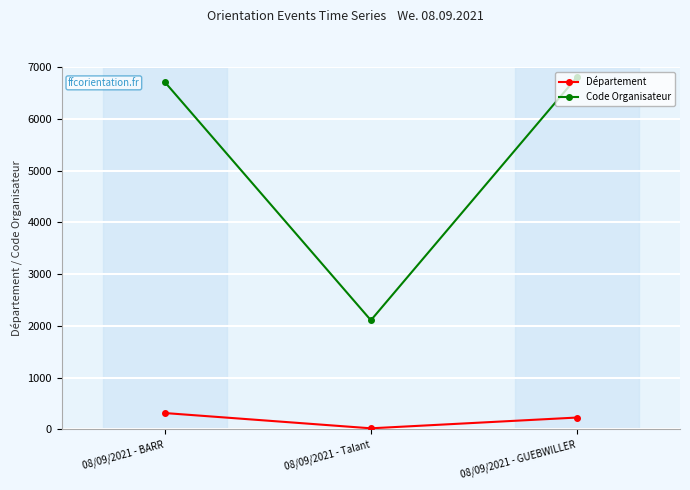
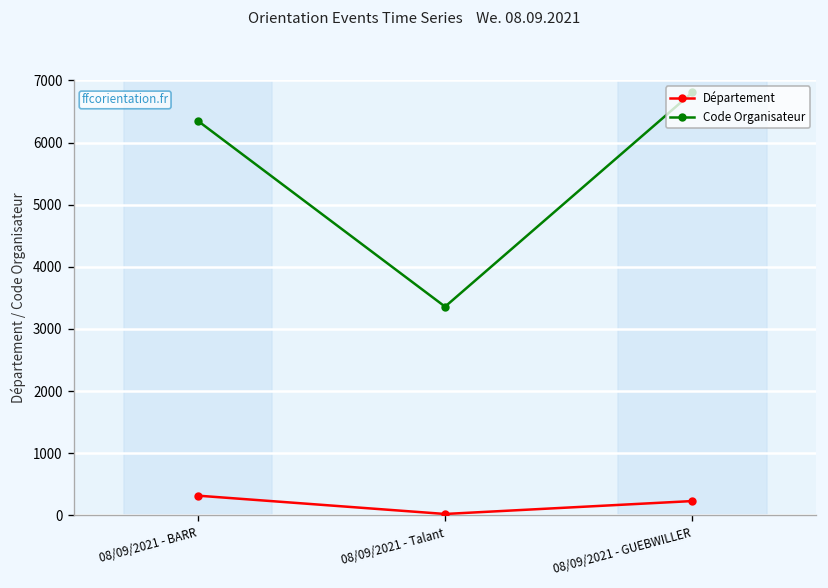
Code Organisateur, 08/09/2021 - BARR: 6700 -> 6400
Code Organisateur, 08/09/2021 - Talant: 2100 -> 3400
